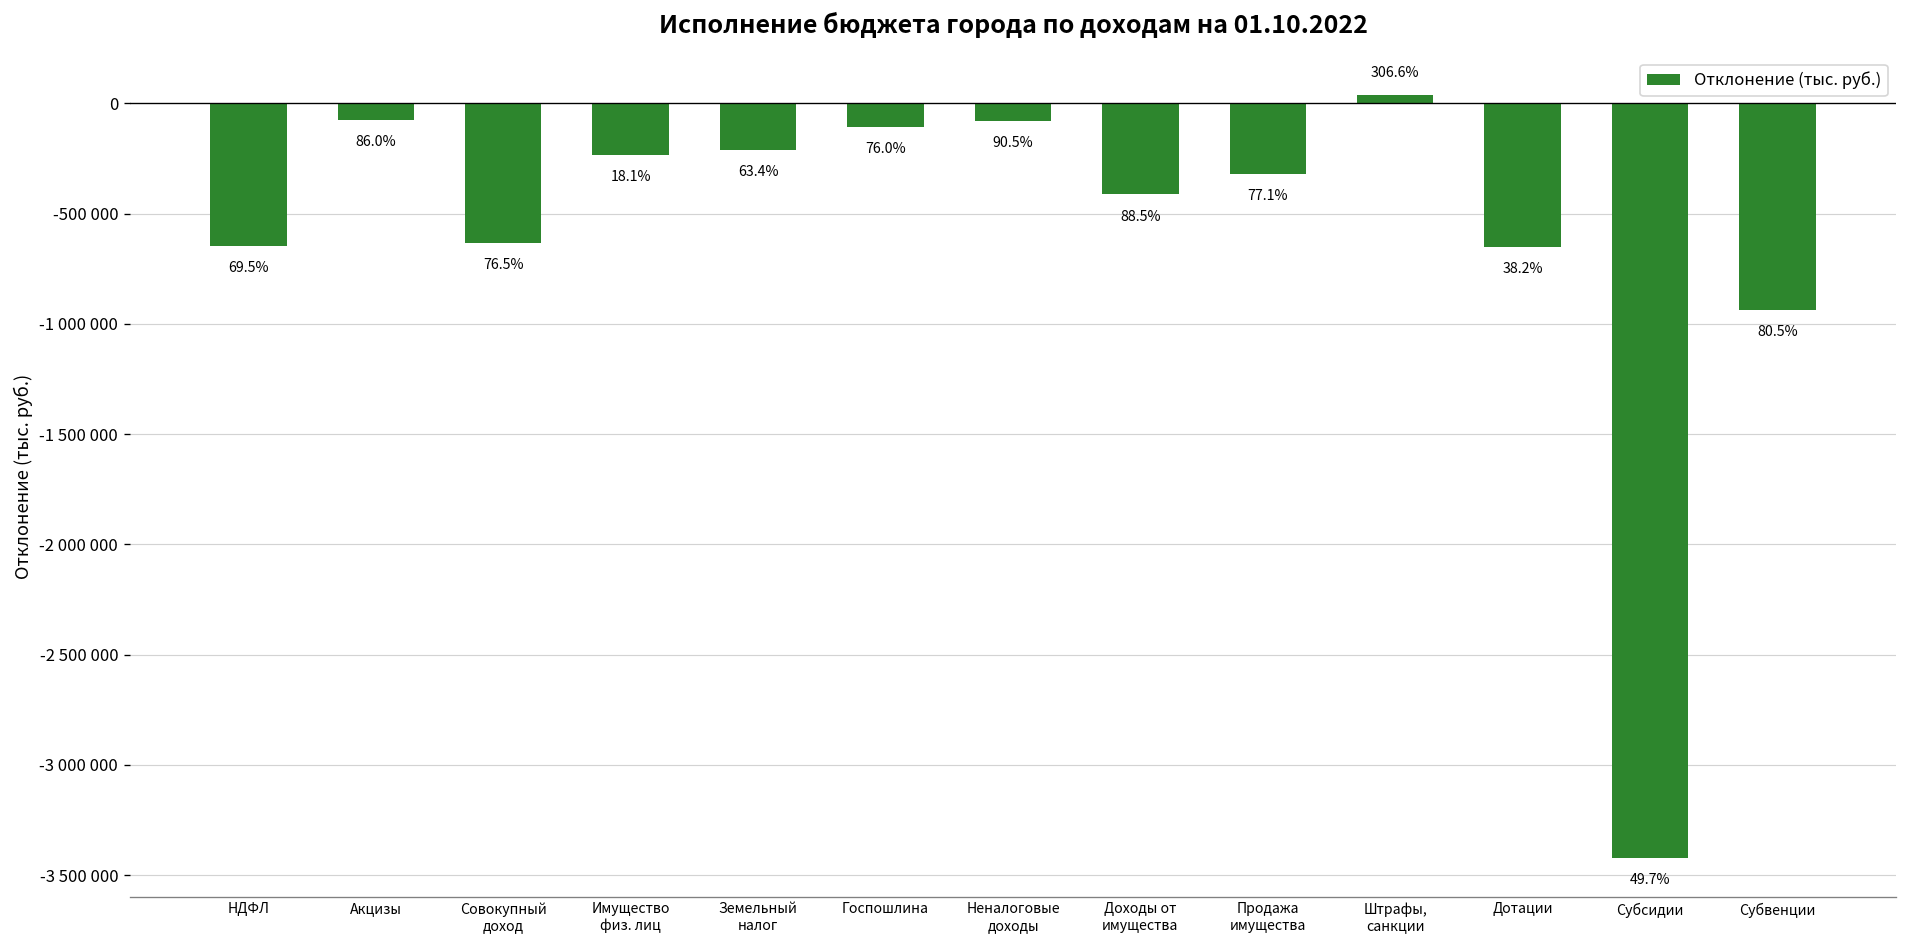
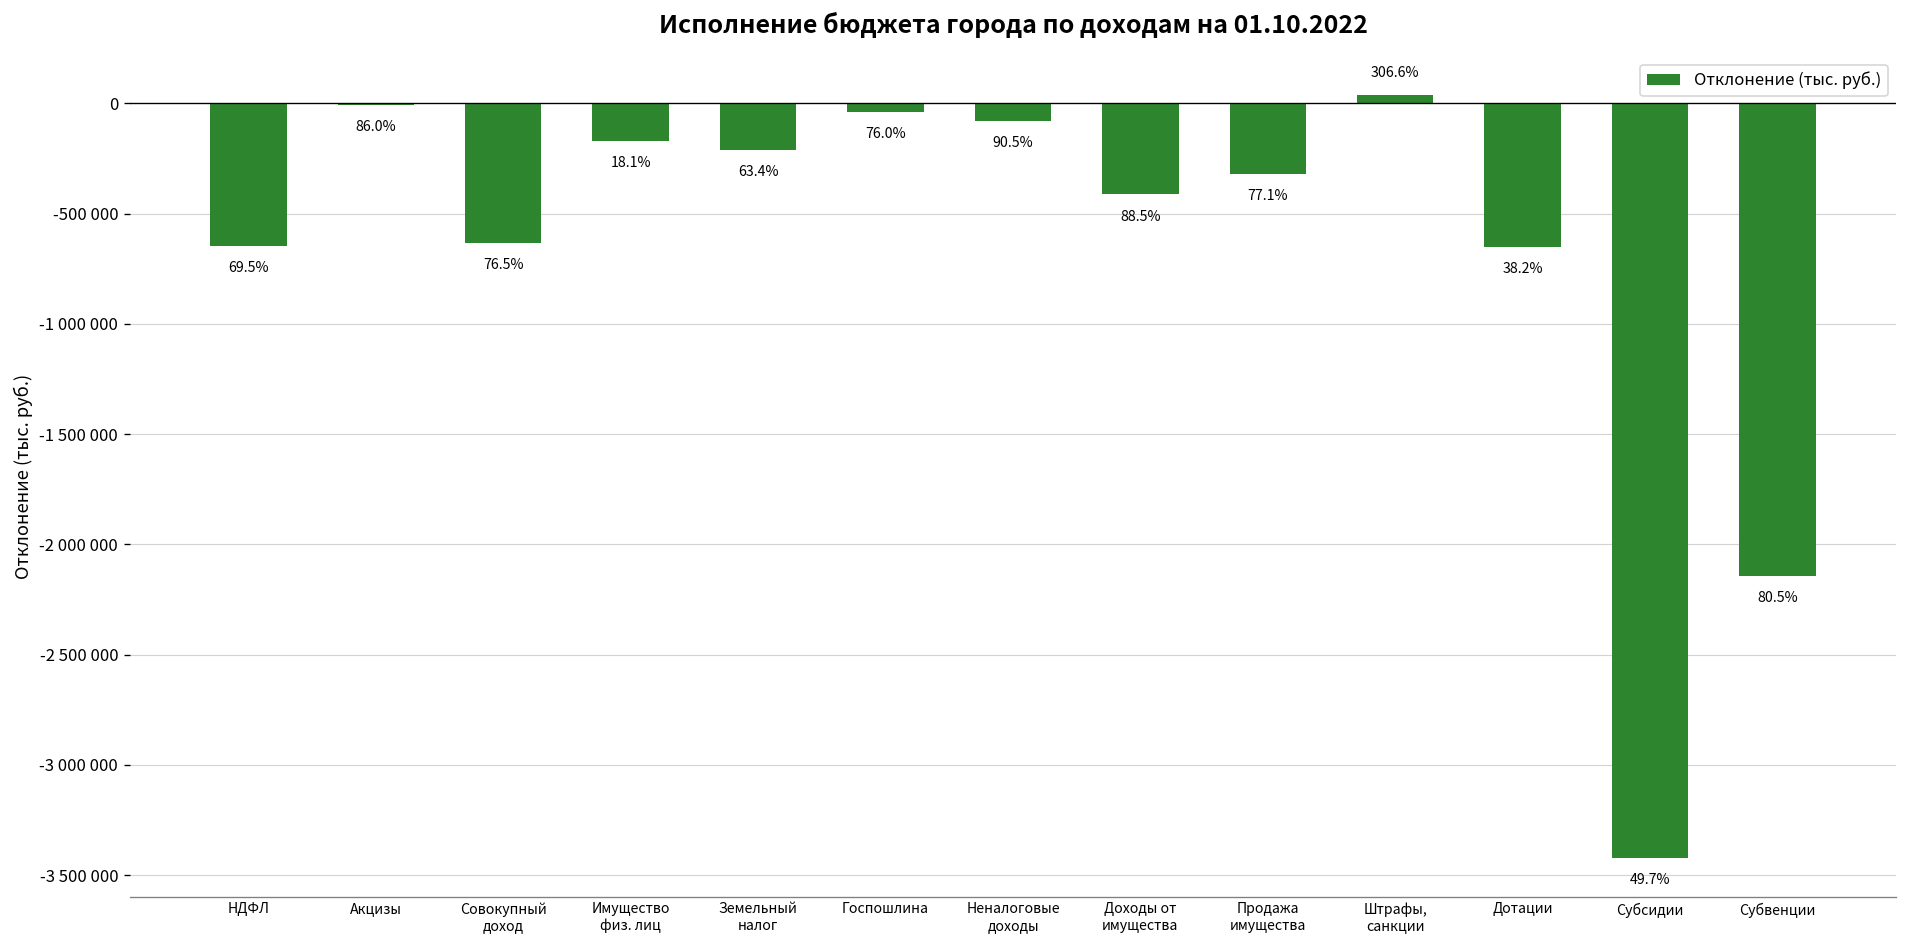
Акцизы: -80000 -> -10000
Имущество физ. лиц: -230000 -> -170000
Госпошлина: -110000 -> -40000
Субвенции: -940000 -> -2140000
